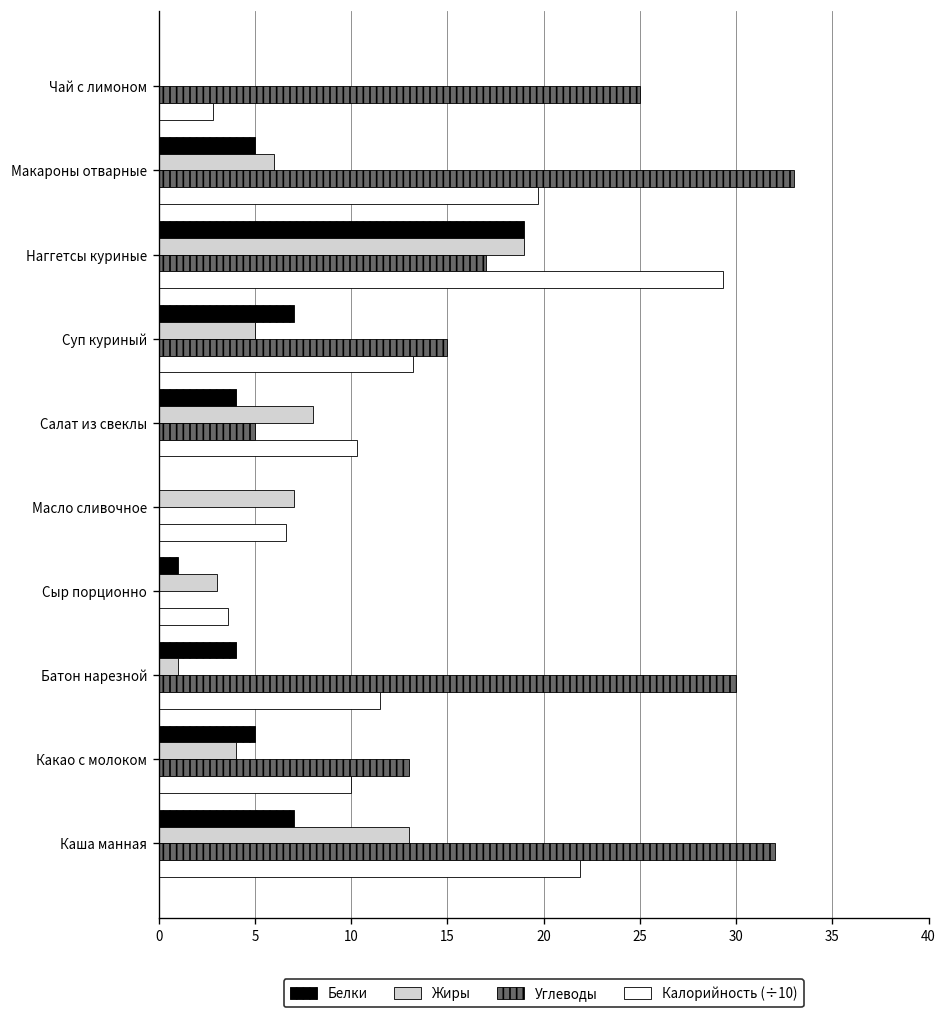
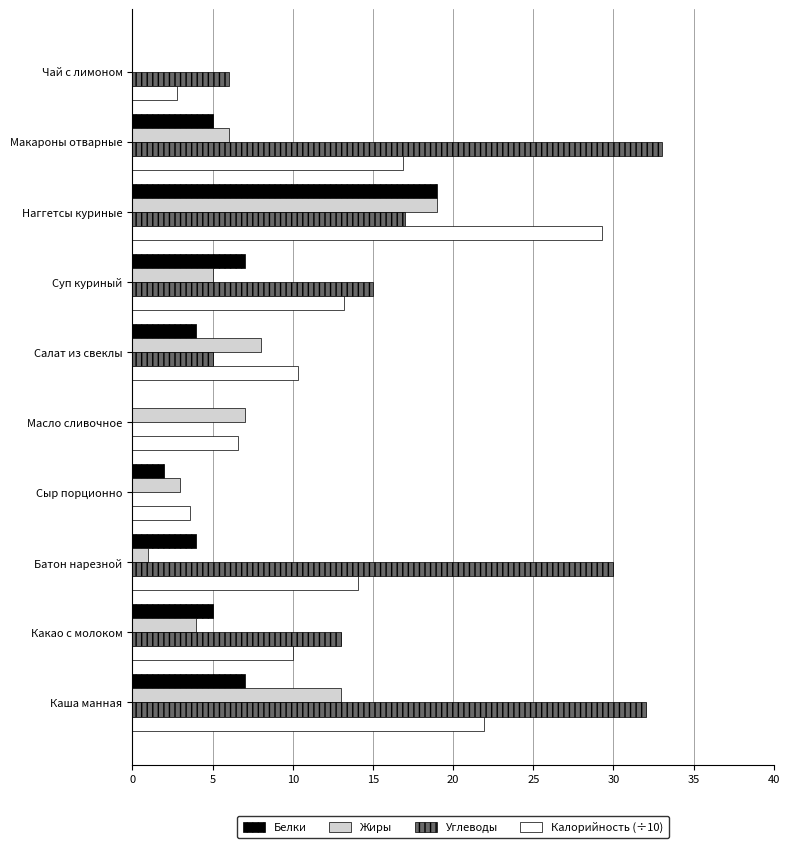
Углеводы, Чай с лимоном: 25 -> 6
Калорийность (÷10), Макароны отварные: 19.7 -> 16.9
Белки, Сыр порционно: 1 -> 2
Калорийность (÷10), Батон нарезной: 11.5 -> 14.1
